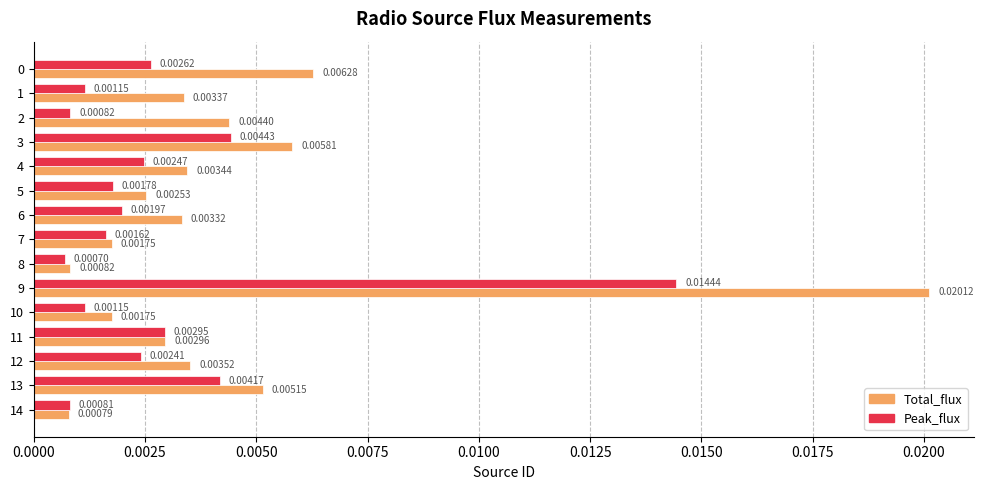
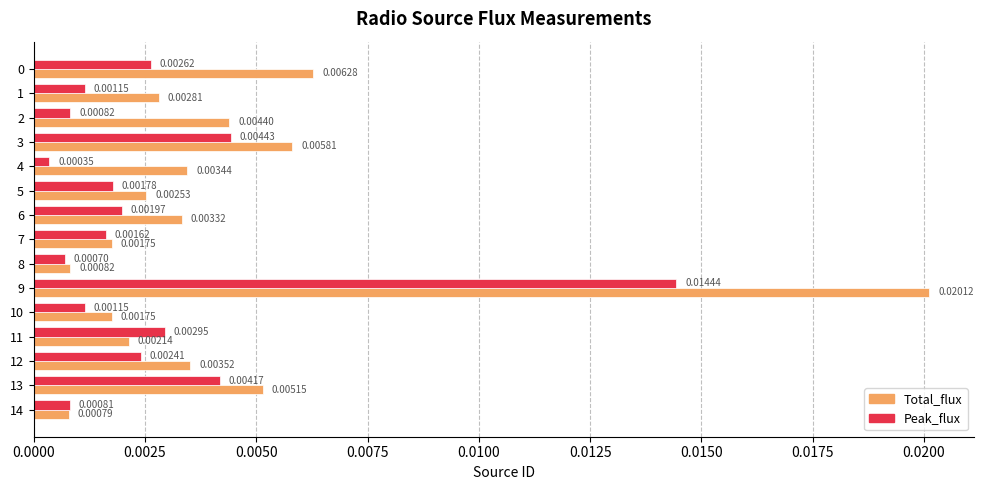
Total_flux, 1: 0.00337 -> 0.00281
Peak_flux, 4: 0.00247 -> 0.00035
Total_flux, 11: 0.00296 -> 0.00214
